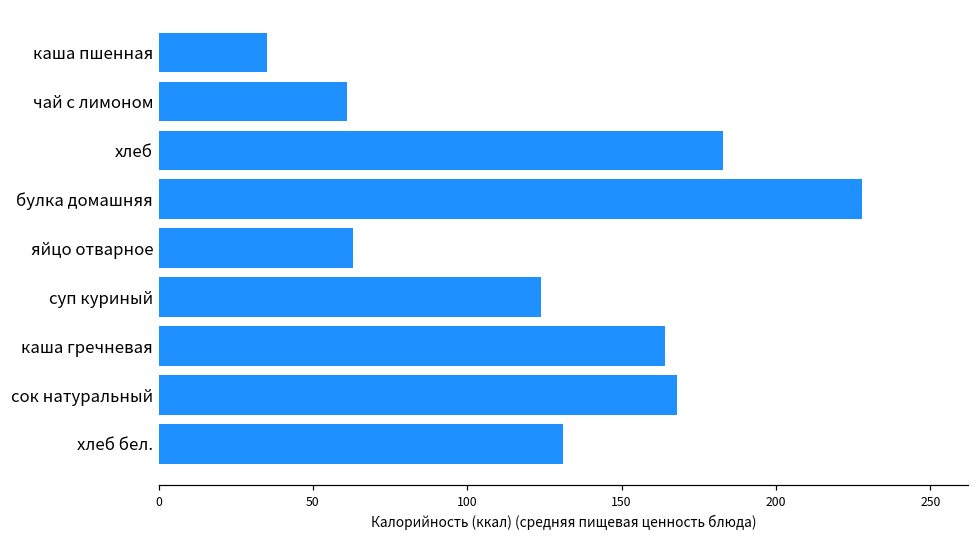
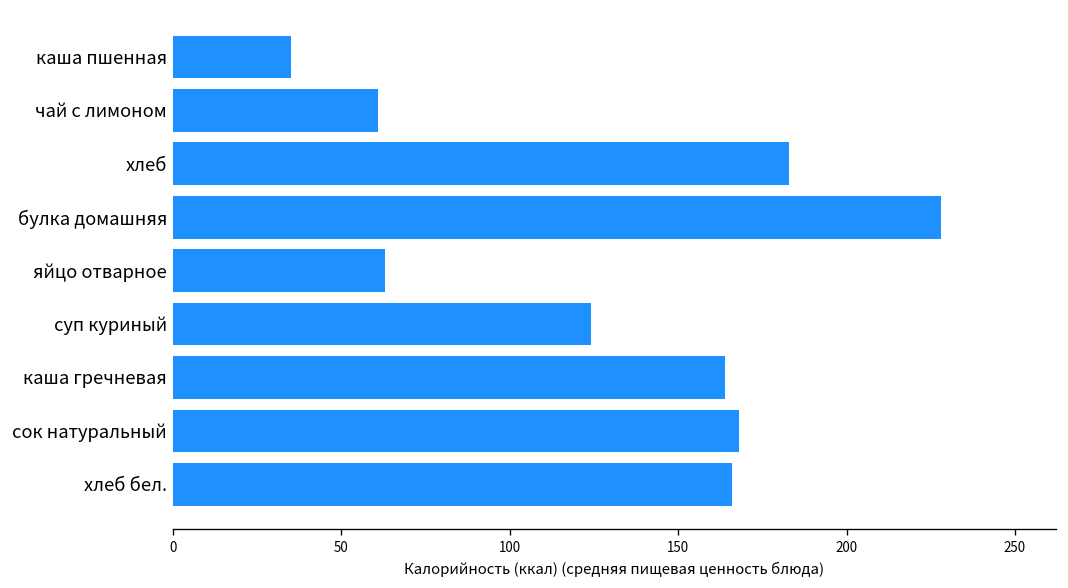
хлеб бел.: 131 -> 166
